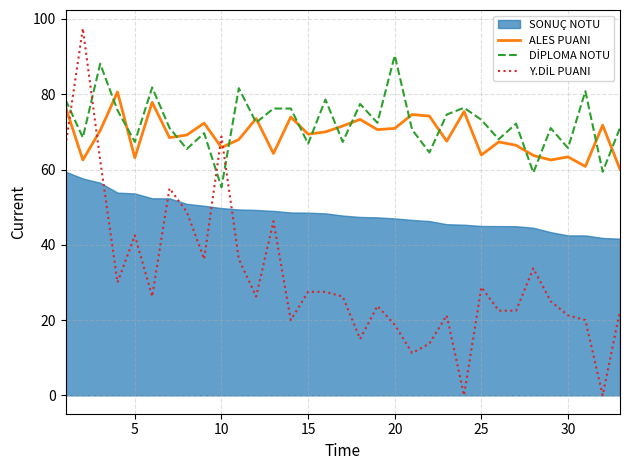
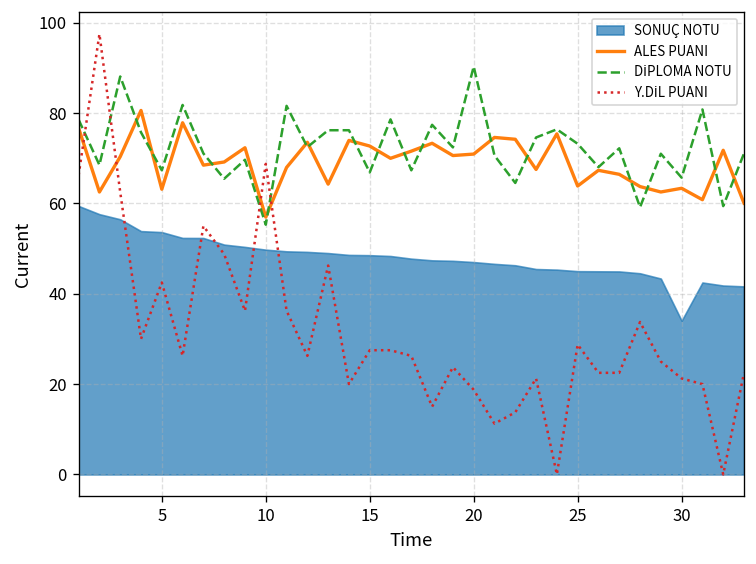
ALES PUANI, 10: 66 -> 57
ALES PUANI, 15: 69 -> 73
SONUÇ NOTU, 30: 42 -> 34
